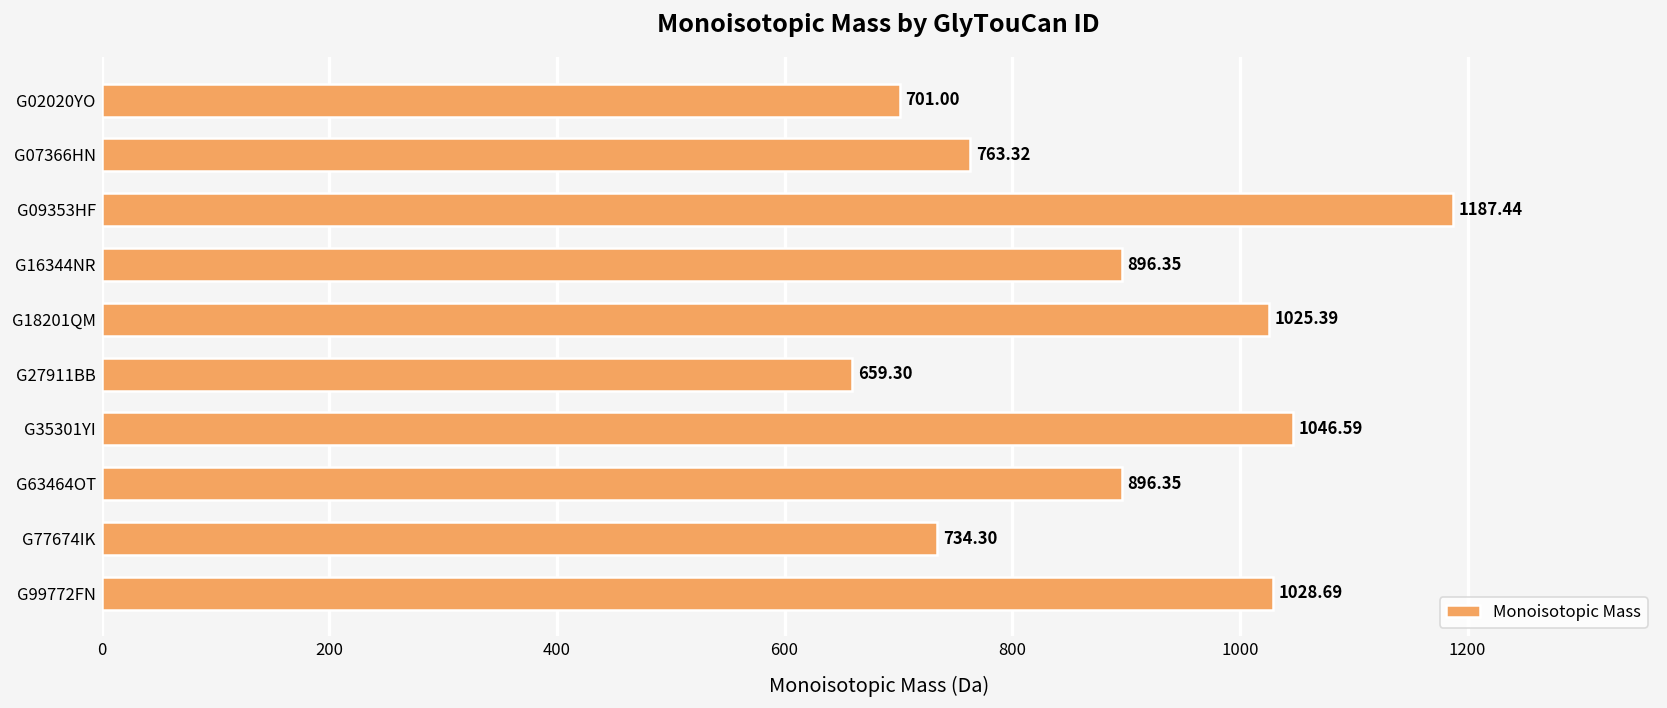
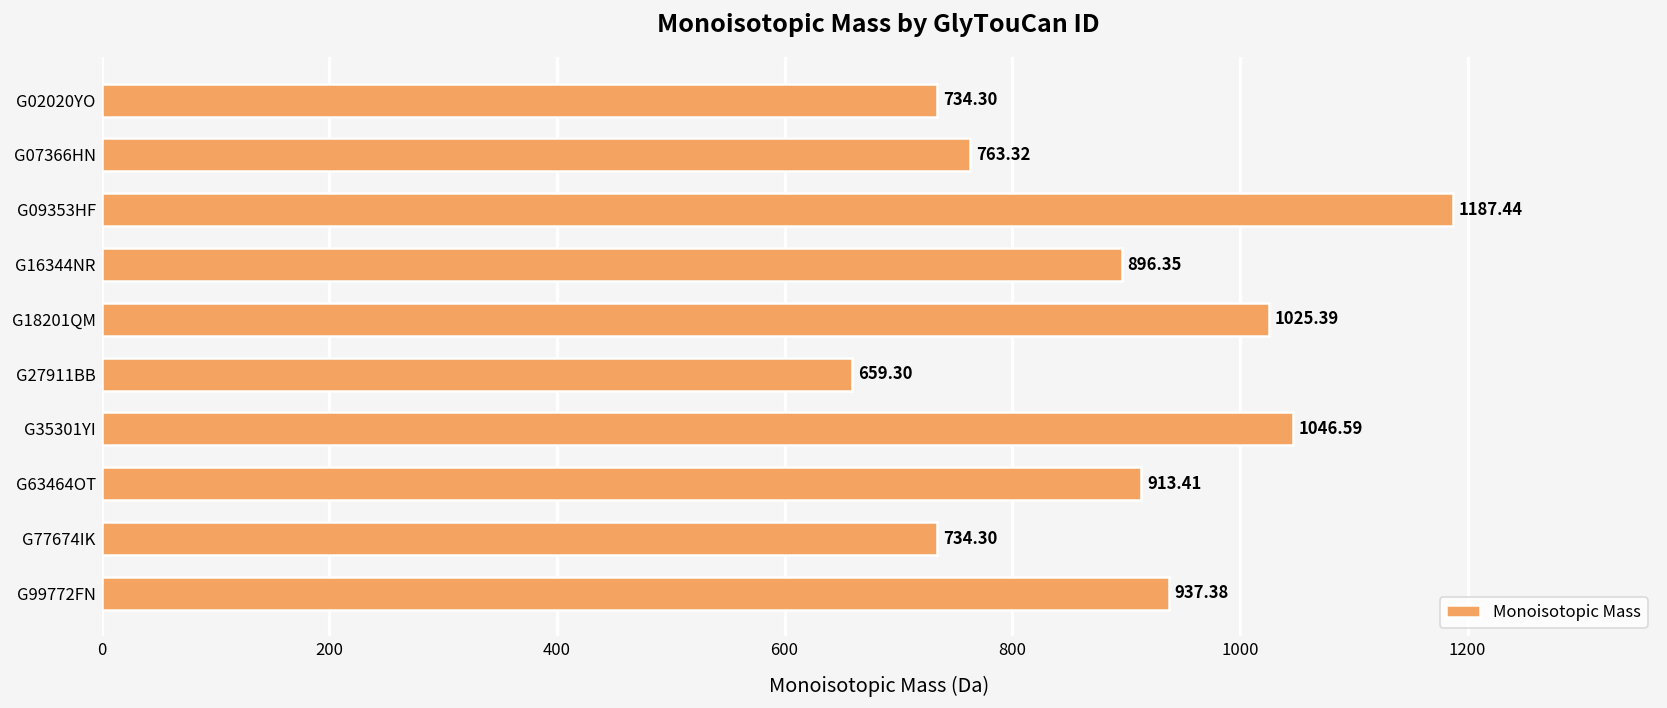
G02020YO: 701.00 -> 734.30
G63464OT: 896.35 -> 913.41
G99772FN: 1028.69 -> 937.38
